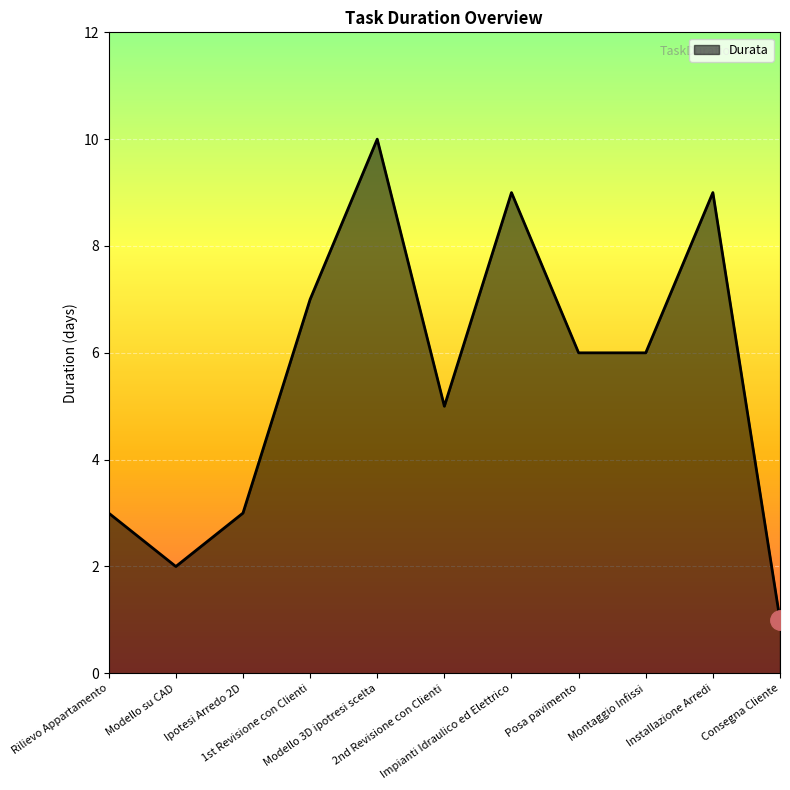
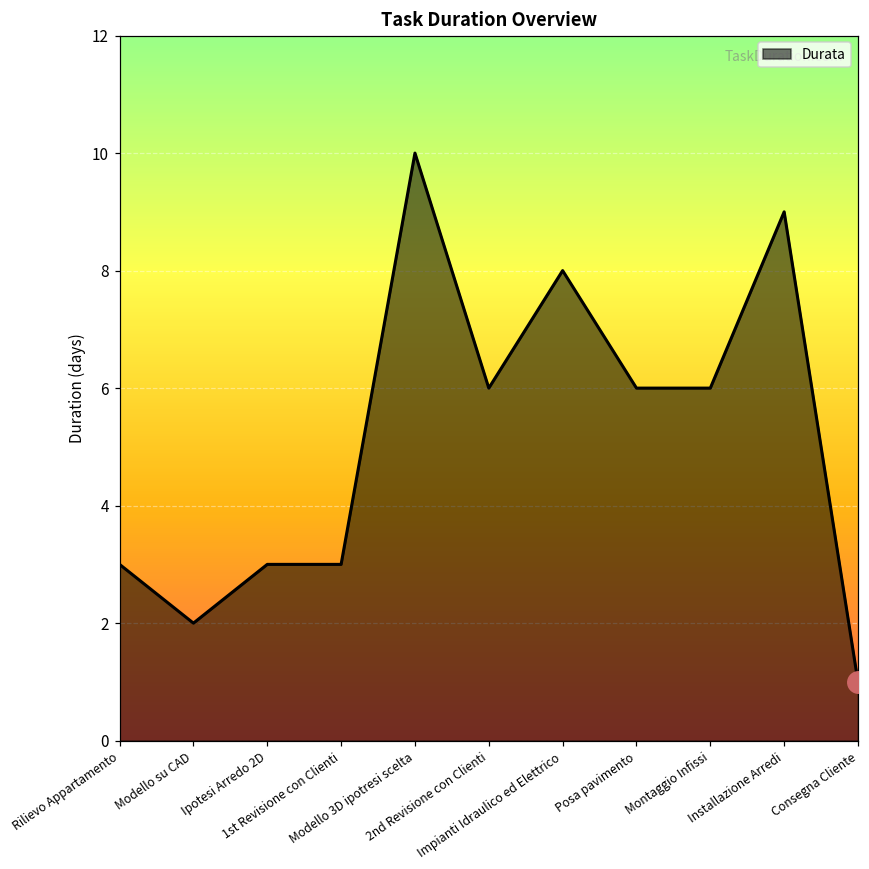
Durata, 1st Revisione con Clienti: 7 -> 3
Durata, 2nd Revisione con Clienti: 5 -> 6
Durata, Impianti Idraulico ed Elettrico: 9 -> 8
